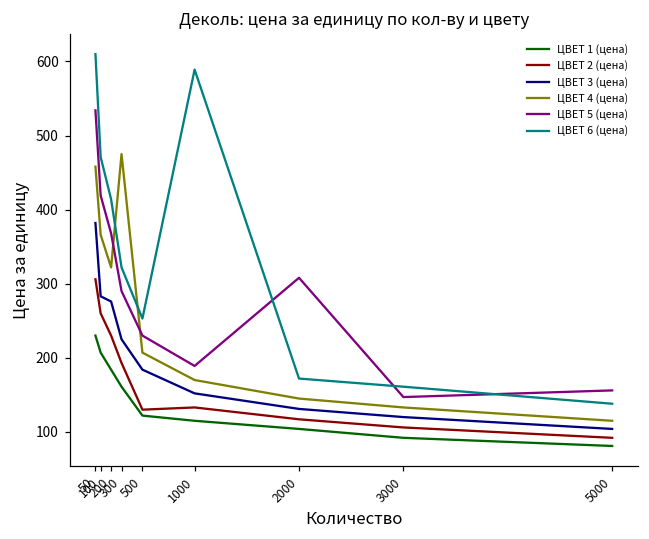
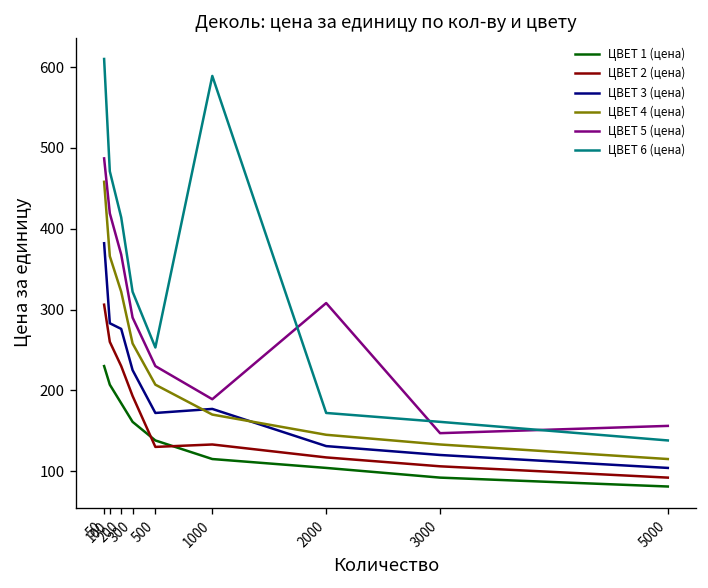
ЦВЕТ 5 (цена), 50: 530 -> 490
ЦВЕТ 4 (цена), 300: 480 -> 260
ЦВЕТ 1 (цена), 500: 120 -> 140
ЦВЕТ 3 (цена), 500: 180 -> 170
ЦВЕТ 3 (цена), 1000: 150 -> 180
